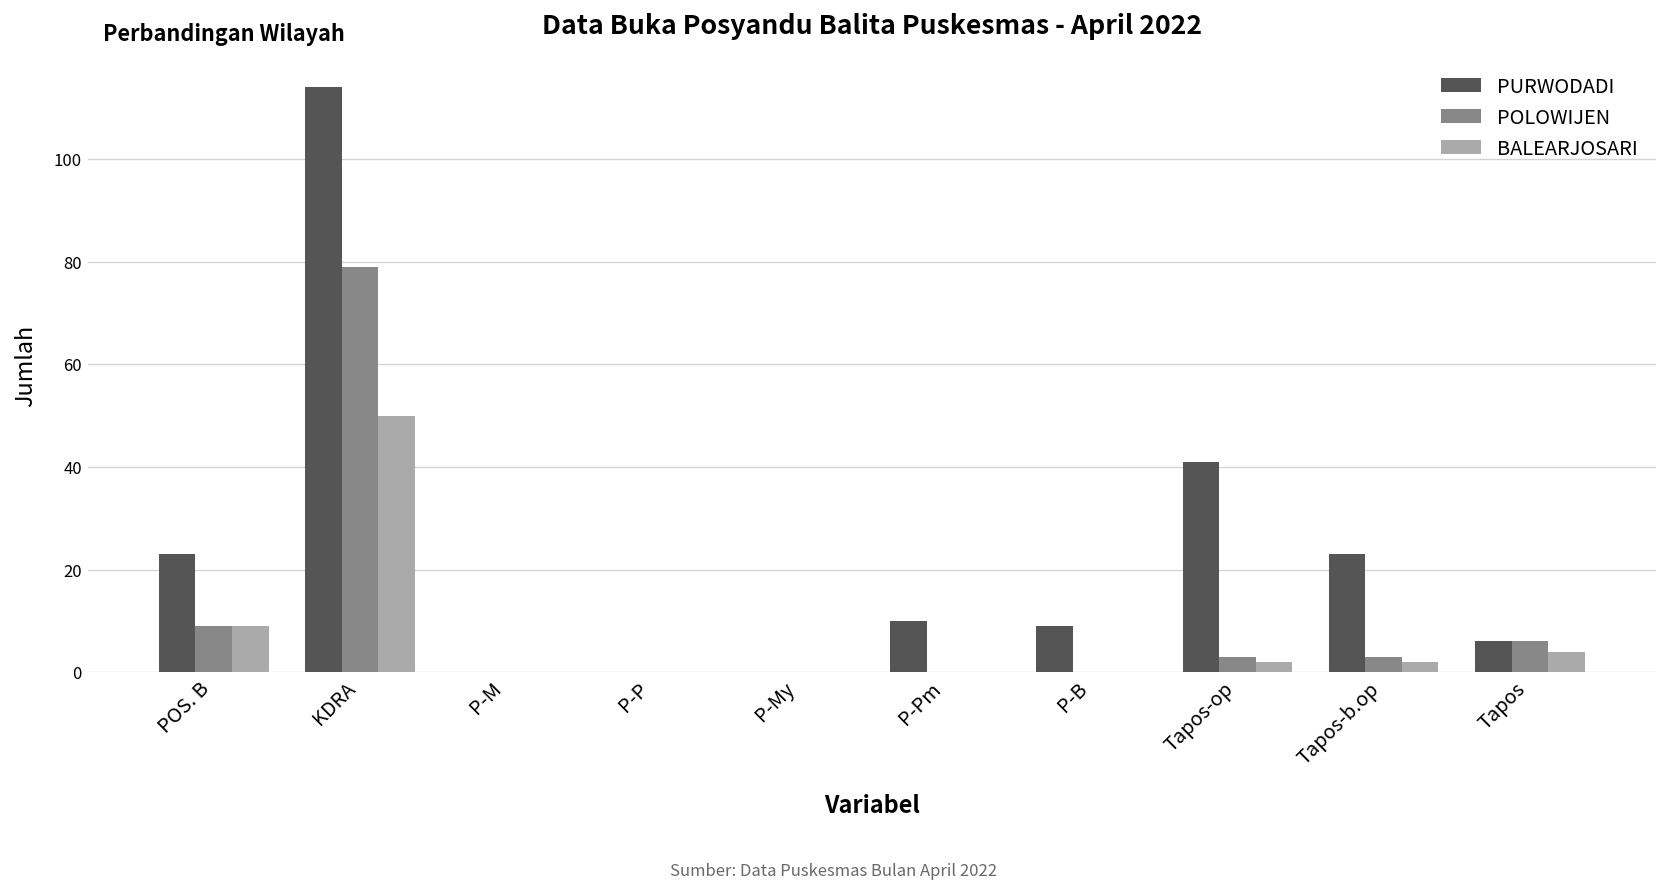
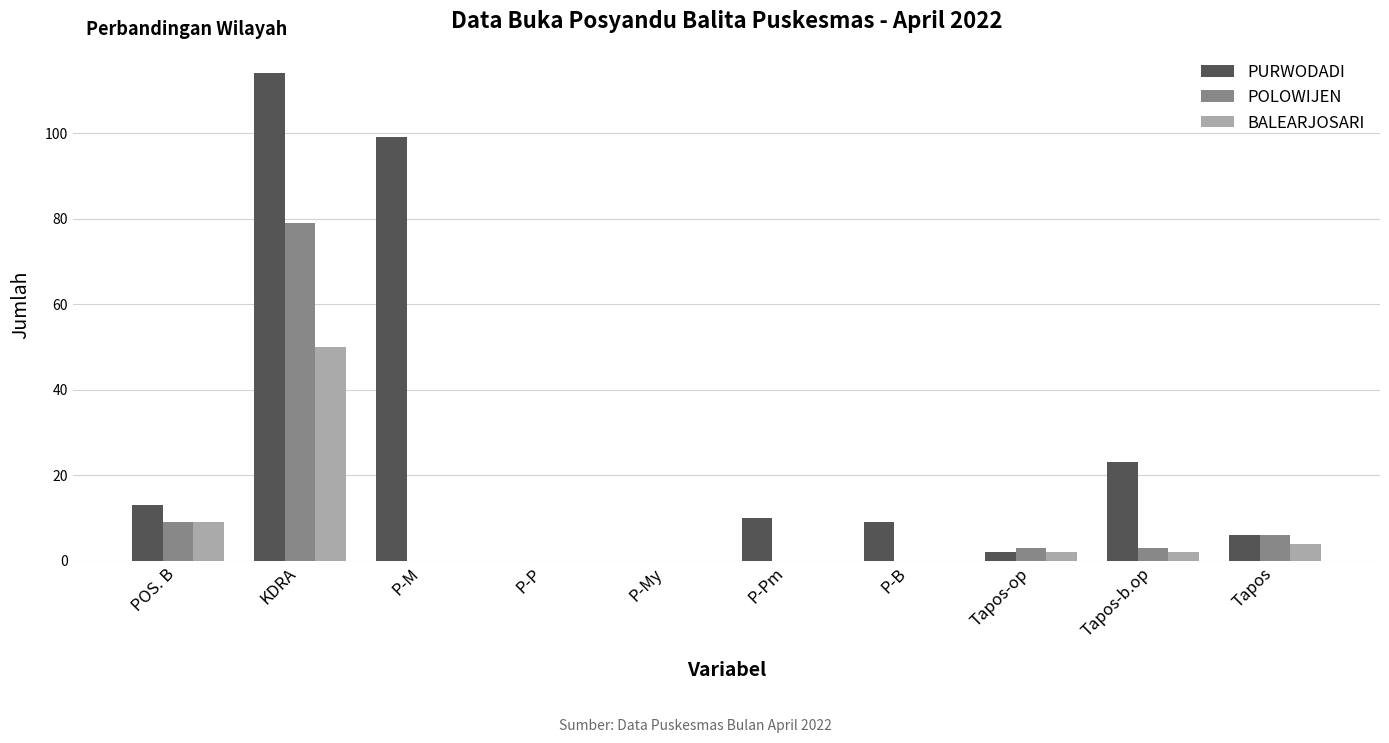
PURWODADI, POS. B: 23 -> 13
PURWODADI, P-M: 0 -> 99
PURWODADI, Tapos-op: 41 -> 2
